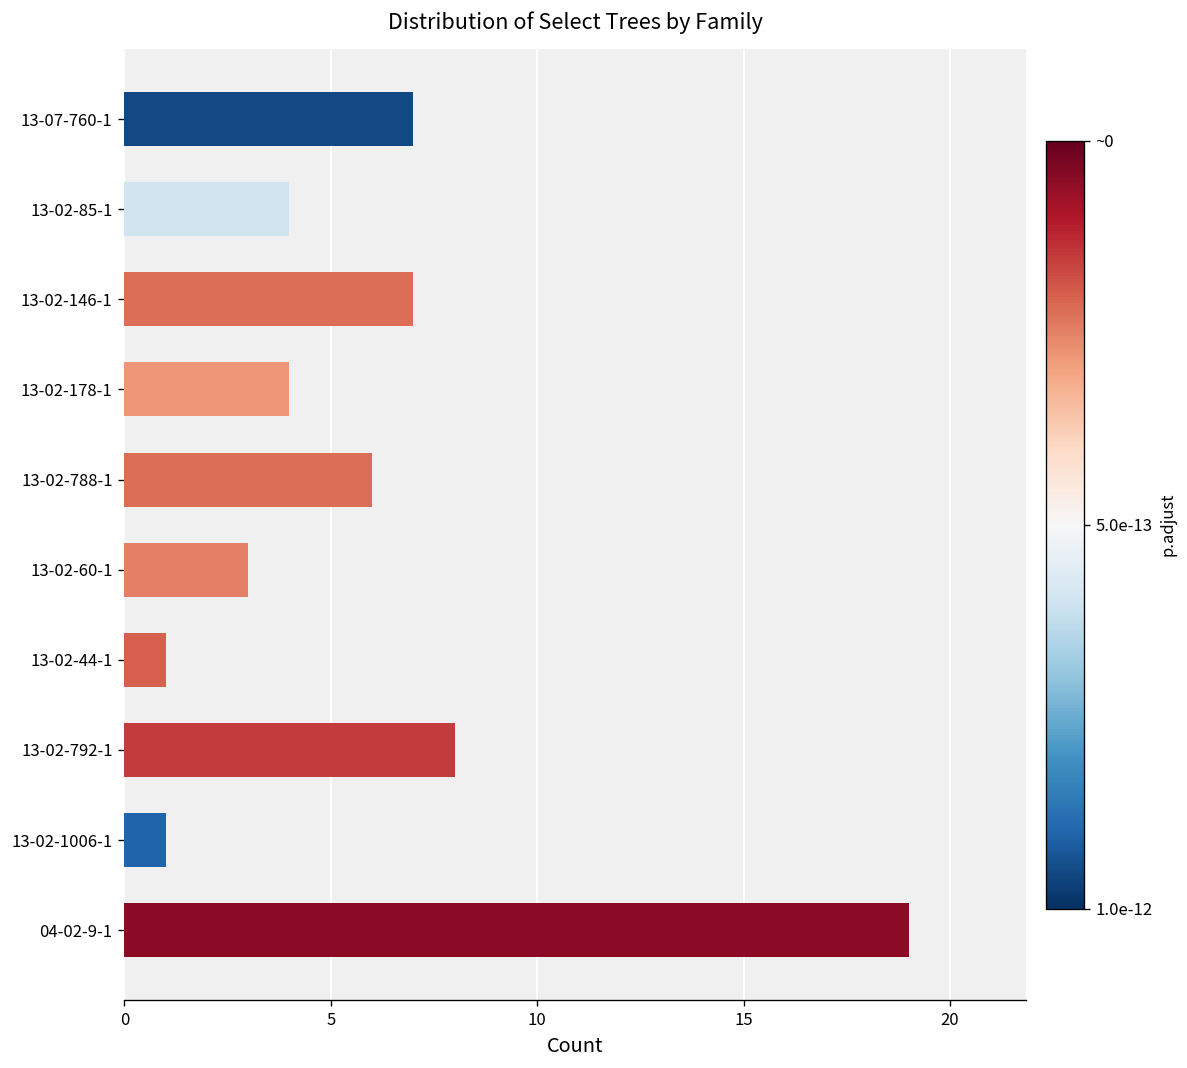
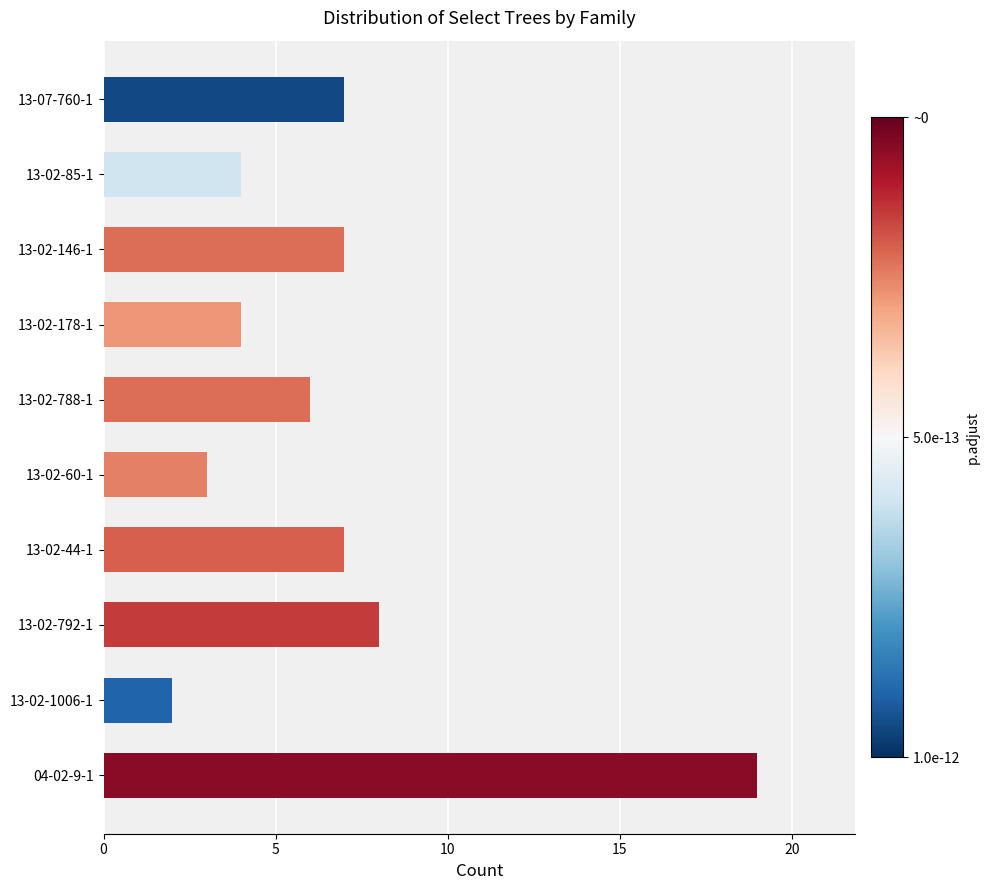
13-02-44-1: 1 -> 7
13-02-1006-1: 1 -> 2
